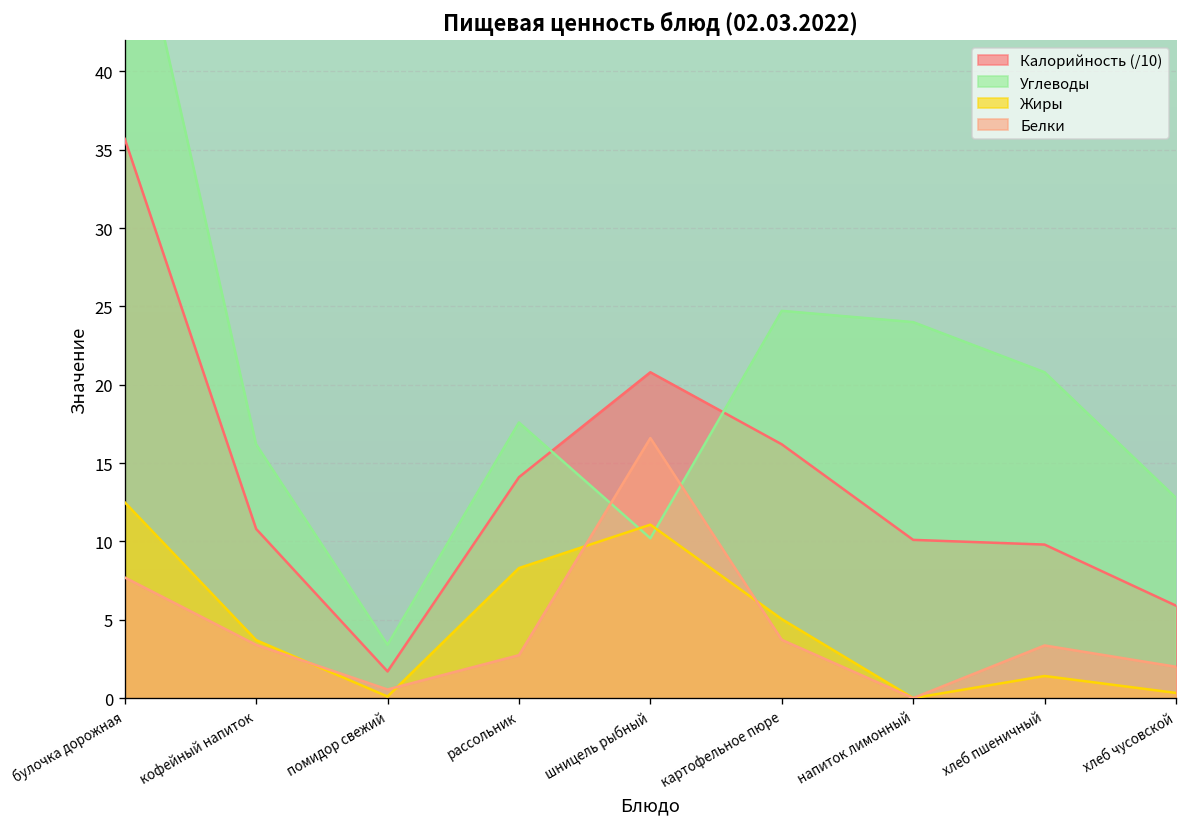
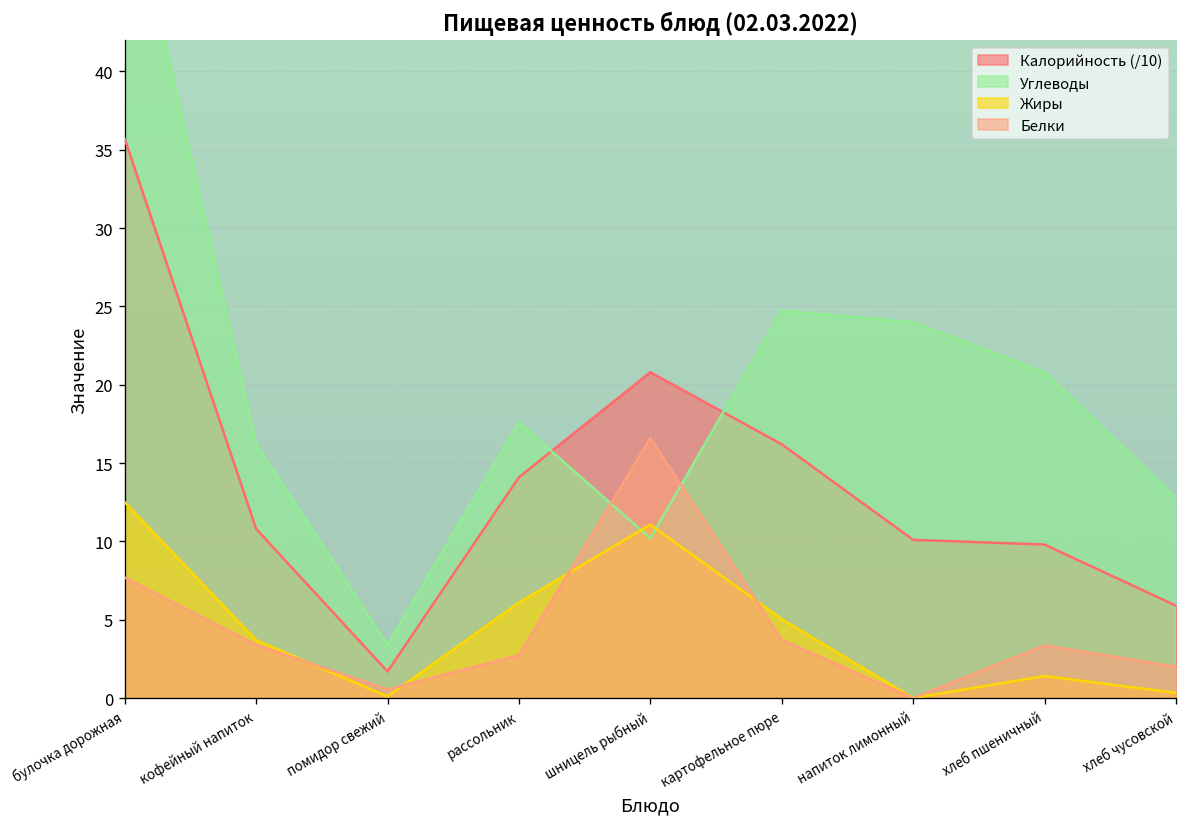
Жиры, рассольник: 8.3 -> 6.1
